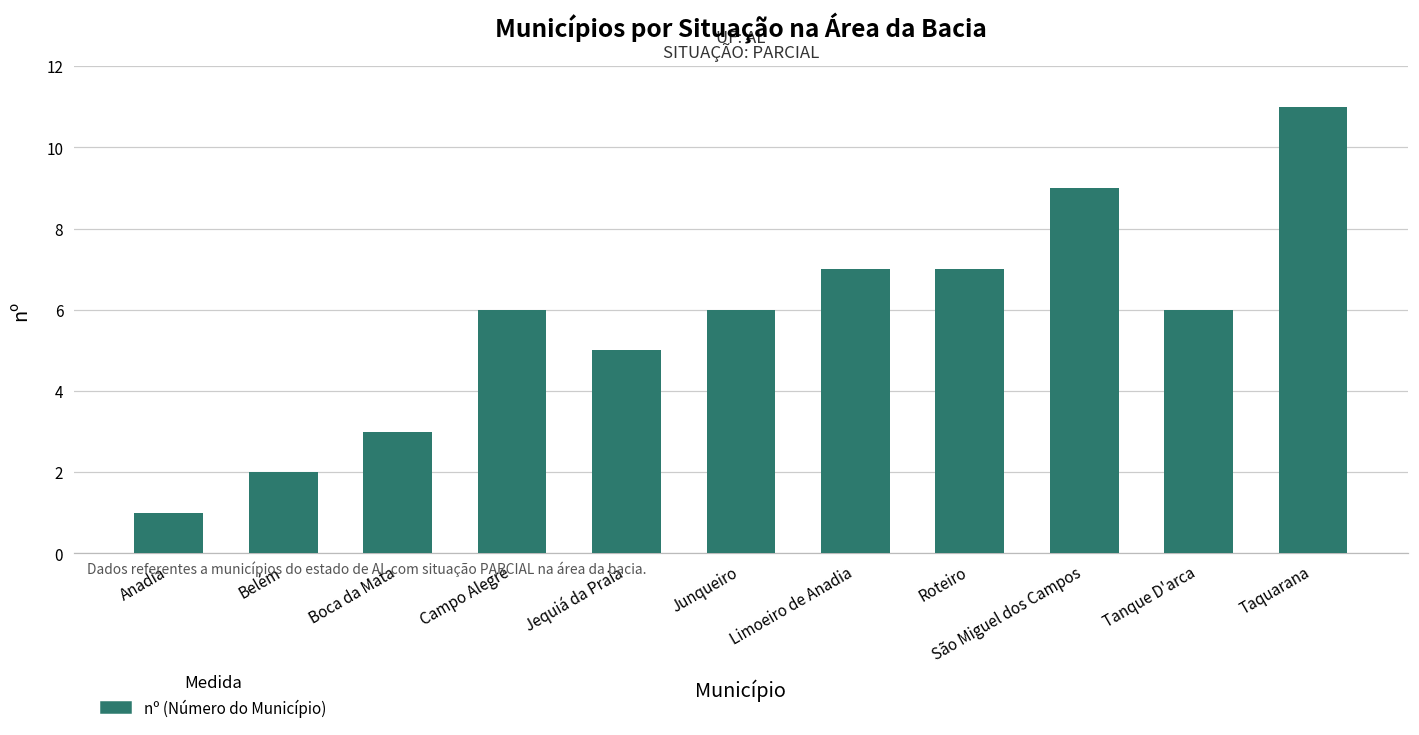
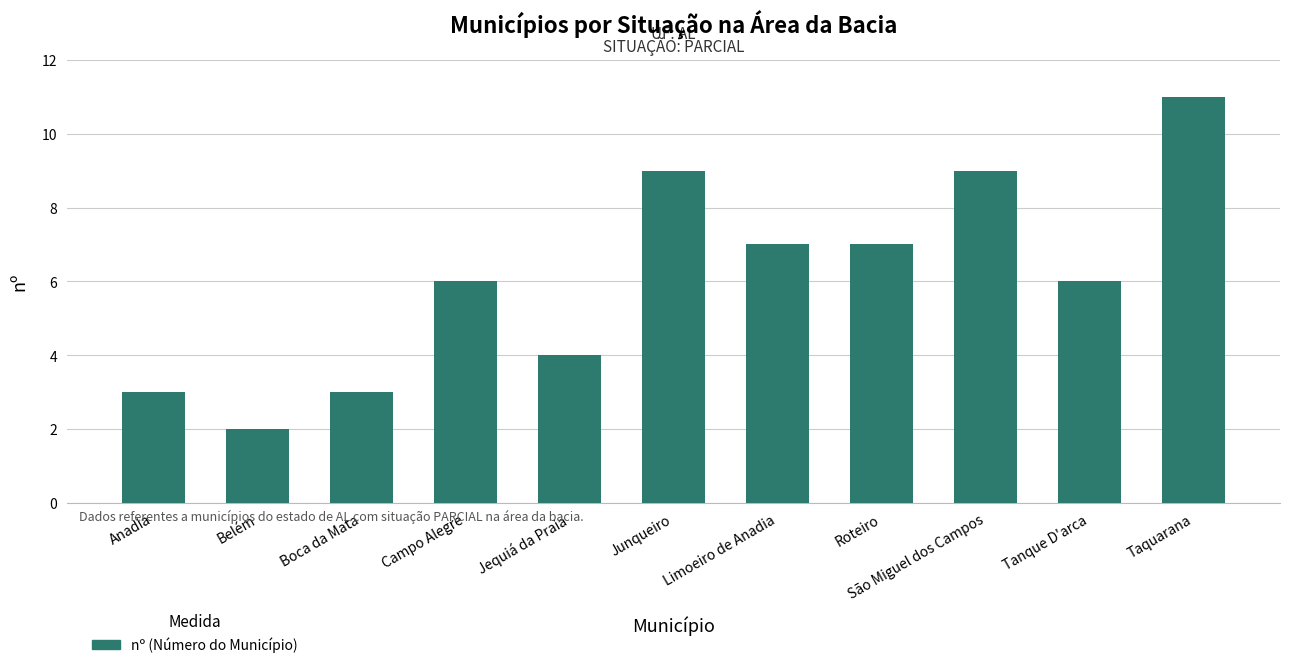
Anadia: 1 -> 3
Jequiá da Praia: 5 -> 4
Junqueiro: 6 -> 9
